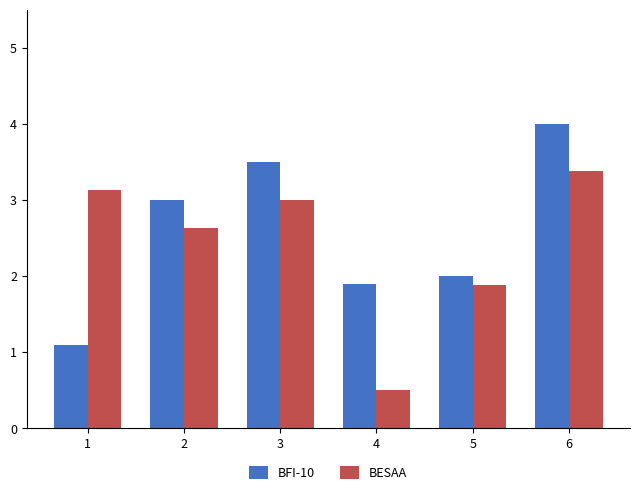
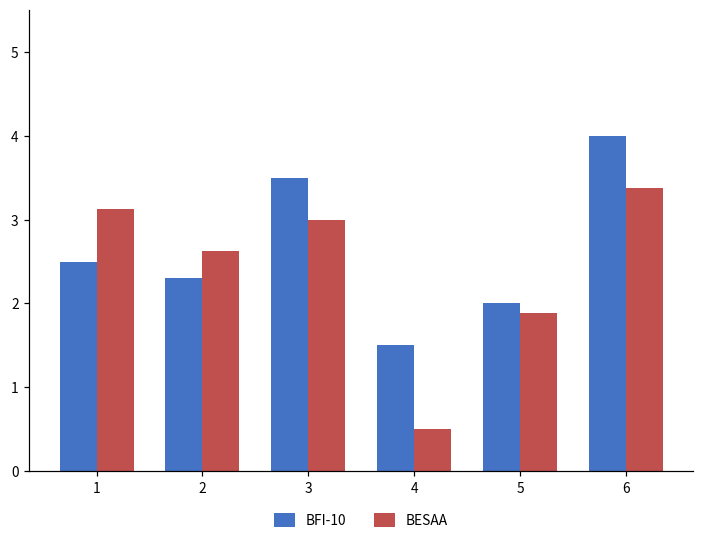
BFI-10, 1: 1.1 -> 2.5
BFI-10, 2: 3.0 -> 2.3
BFI-10, 4: 1.9 -> 1.5
